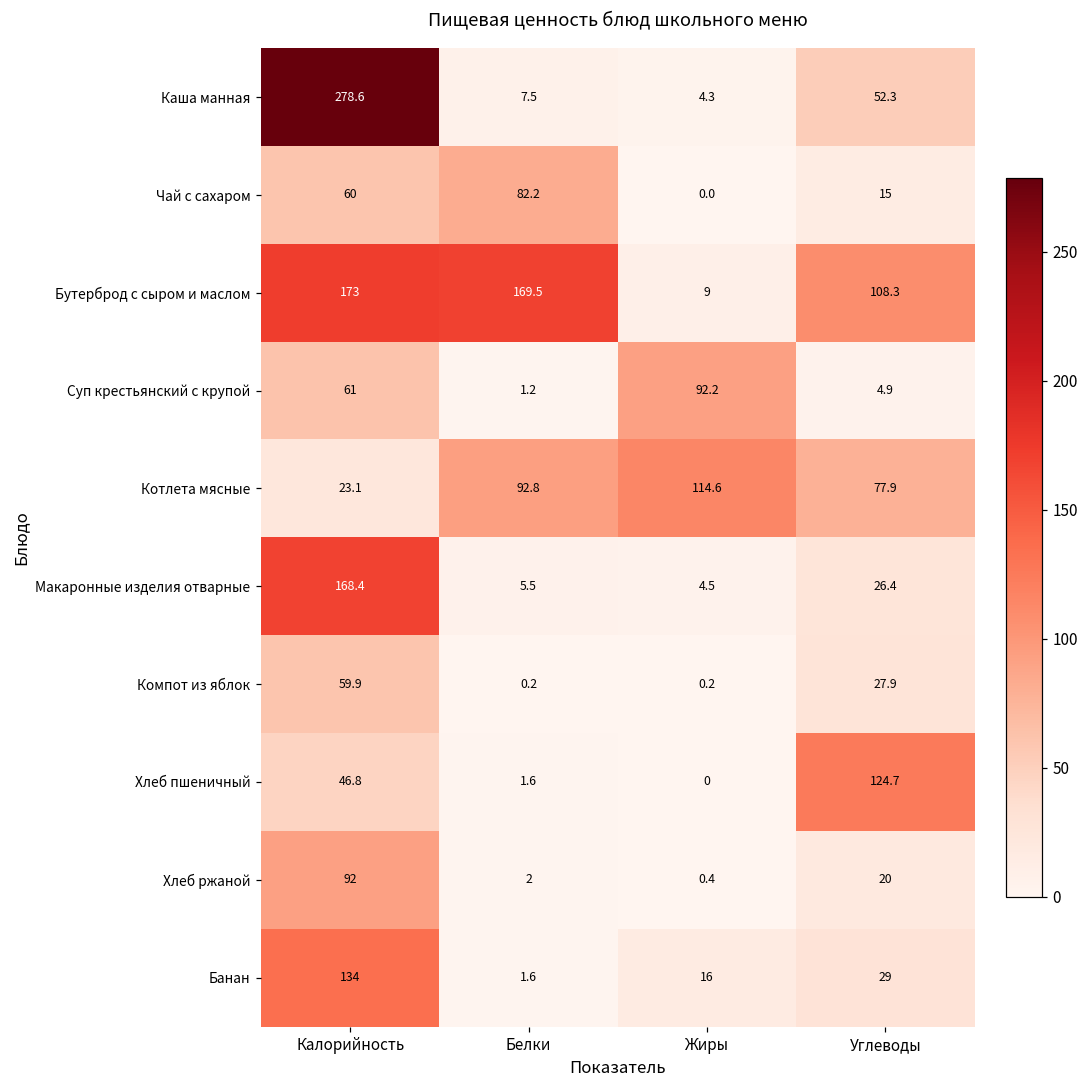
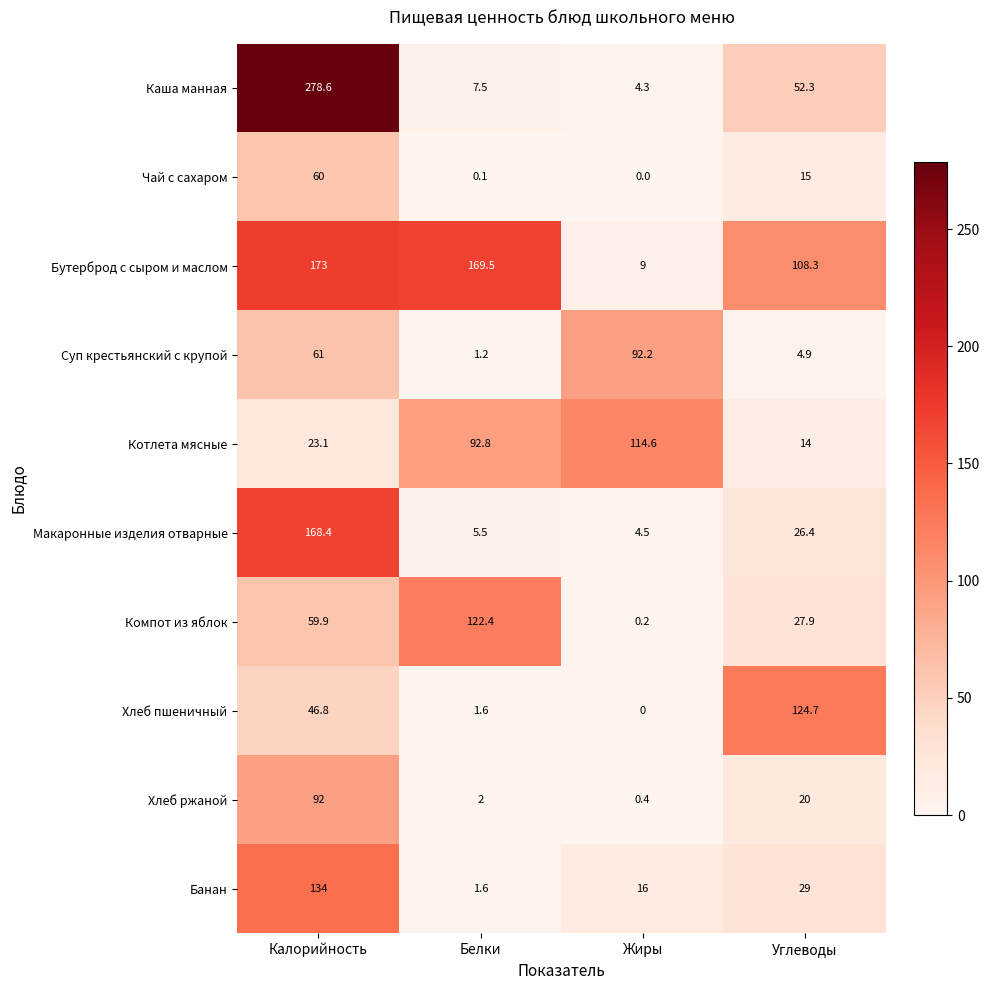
Чай с сахаром, Белки: 82.2 -> 0.1
Котлета мясные, Углеводы: 77.9 -> 14
Компот из яблок, Белки: 0.2 -> 122.4
